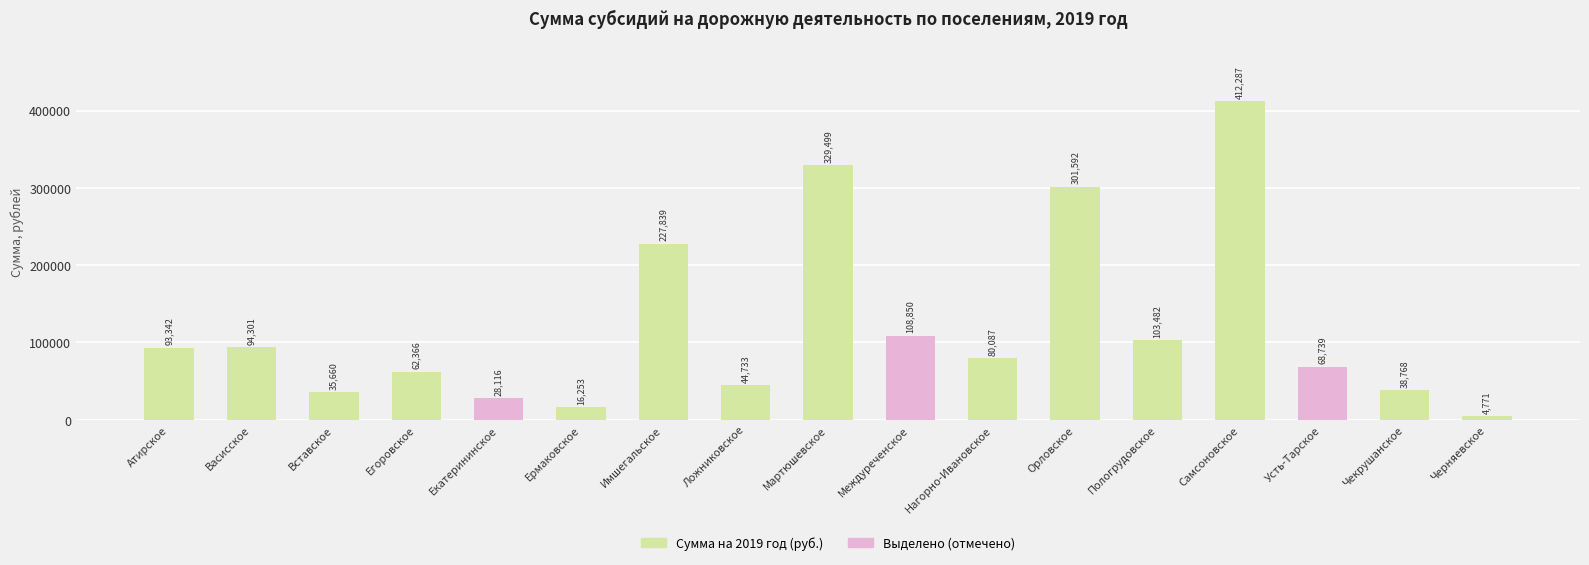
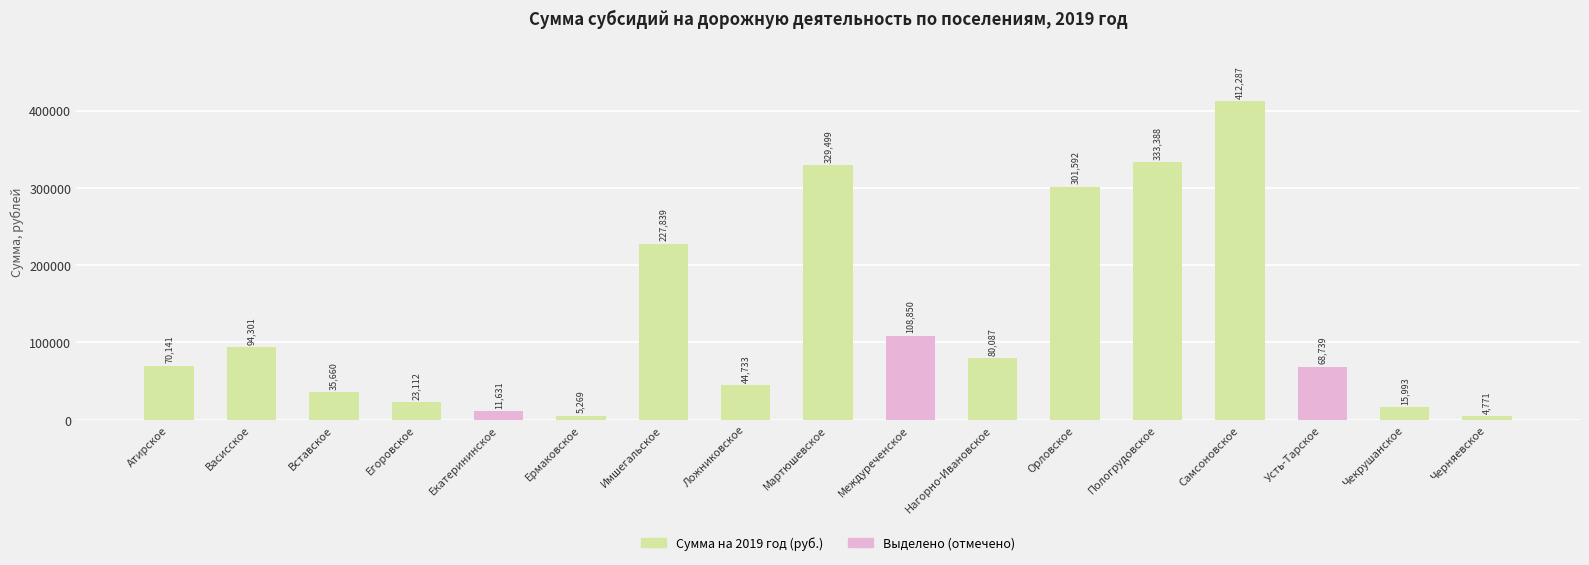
Атирское: 93,342 -> 70,141
Егоровское: 62,366 -> 23,112
Екатерининское: 28,116 -> 11,631
Ермаковское: 16,253 -> 5,269
Пологрудовское: 103,482 -> 333,388
Чекрушанское: 38,768 -> 15,993
